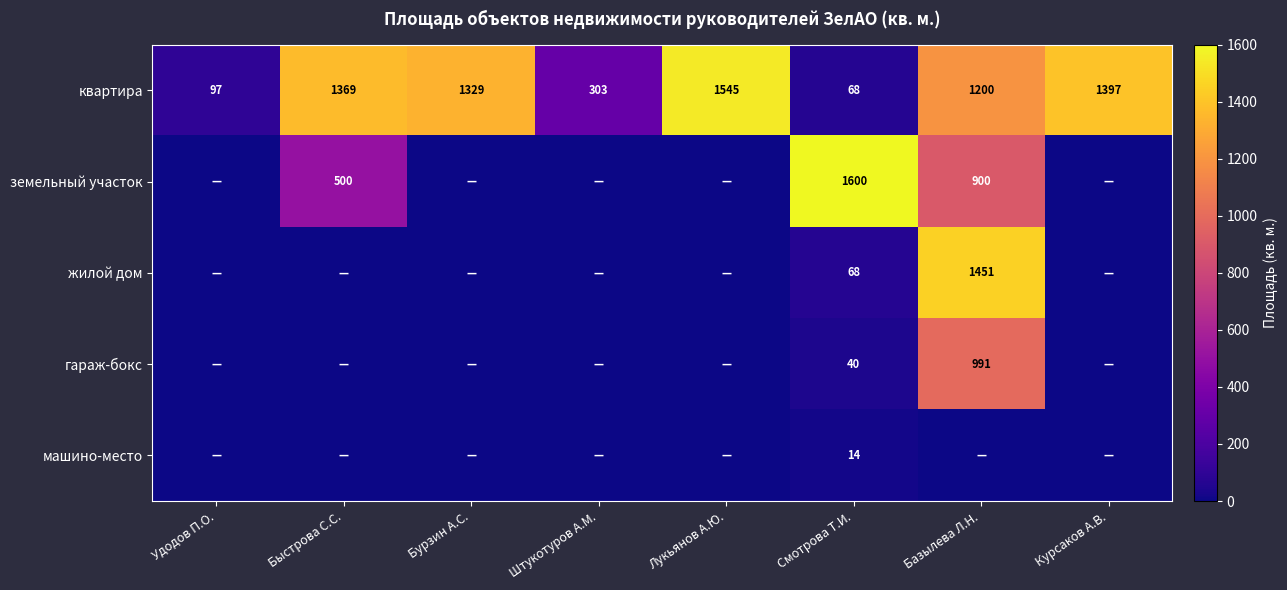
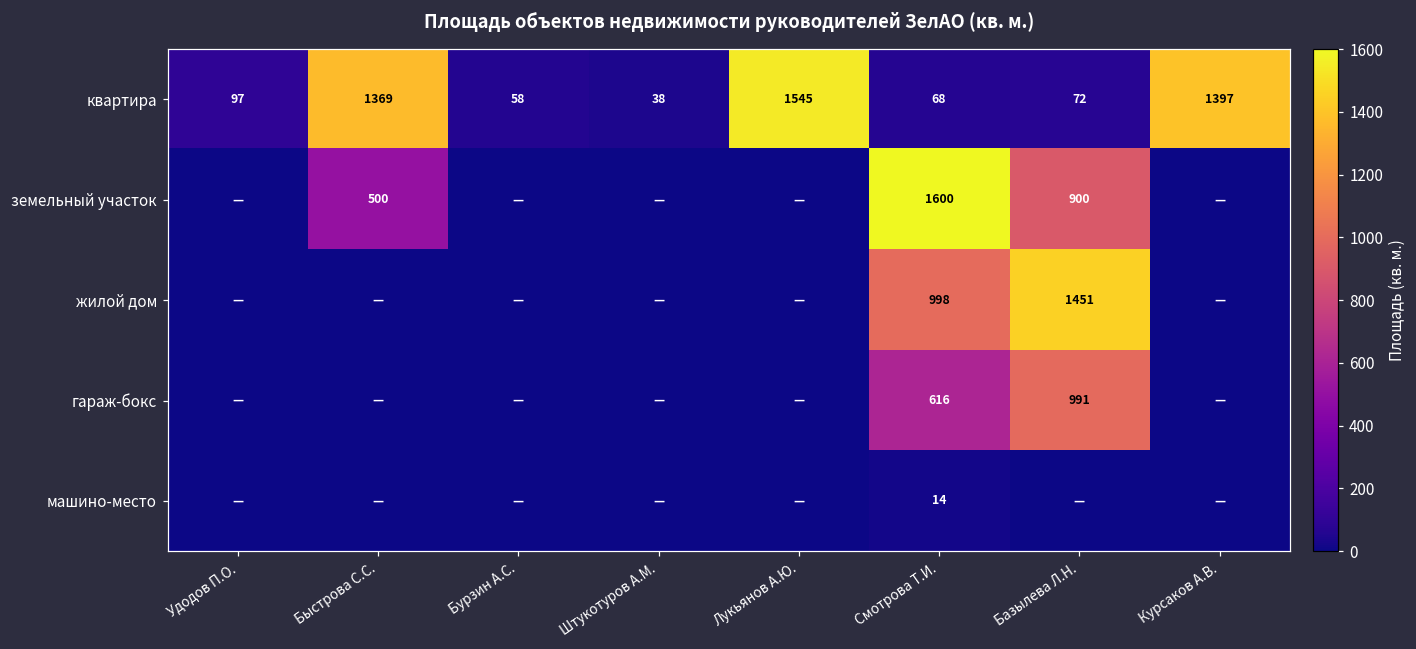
квартира, Бурзин А.С.: 1329 -> 58
квартира, Штукотуров А.М.: 303 -> 38
квартира, Базылева Л.Н.: 1200 -> 72
жилой дом, Смотрова Т.И.: 68 -> 998
гараж-бокс, Смотрова Т.И.: 40 -> 616
